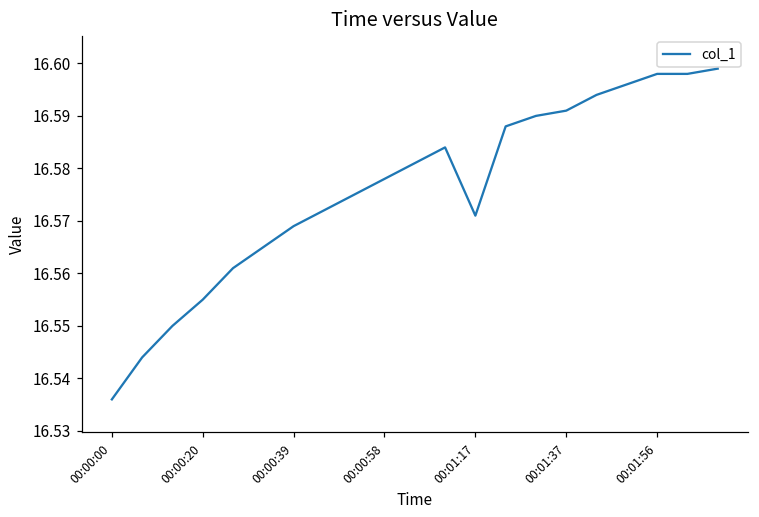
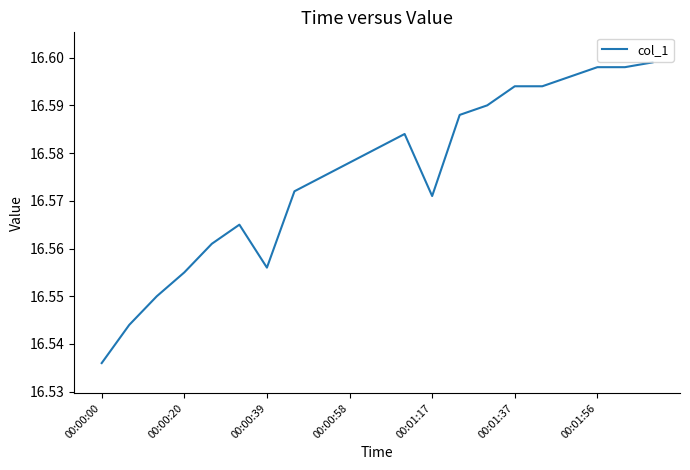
00:00:39: 16.569 -> 16.556
00:01:37: 16.591 -> 16.594
